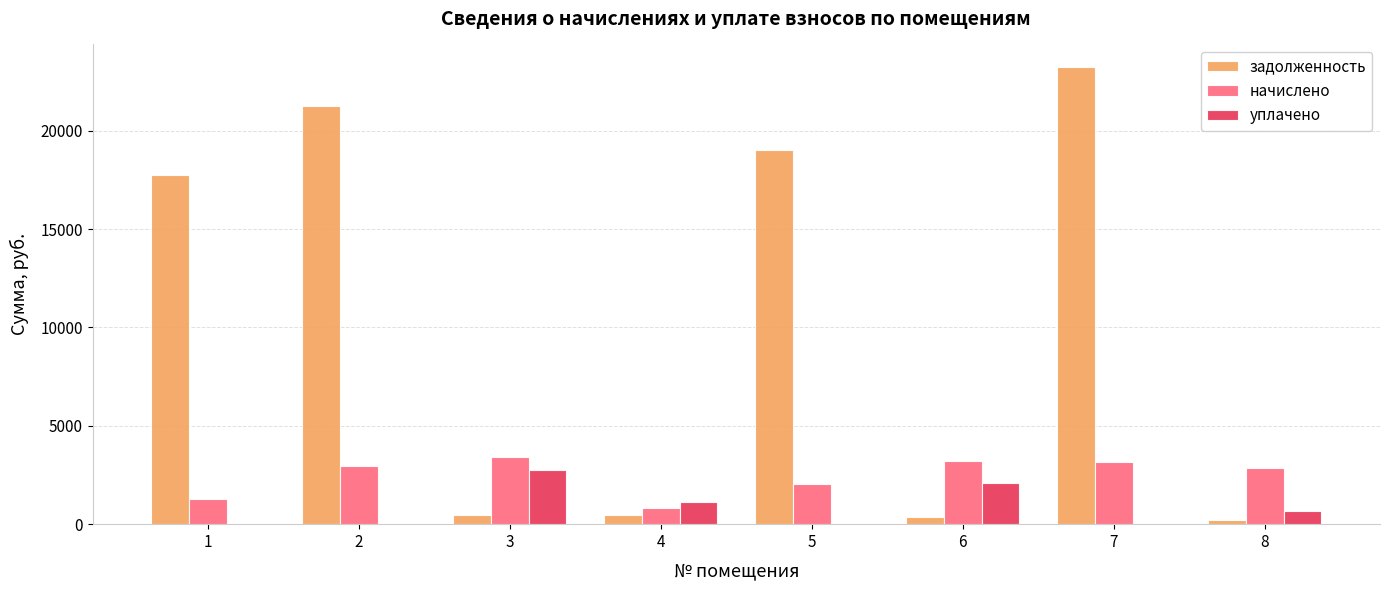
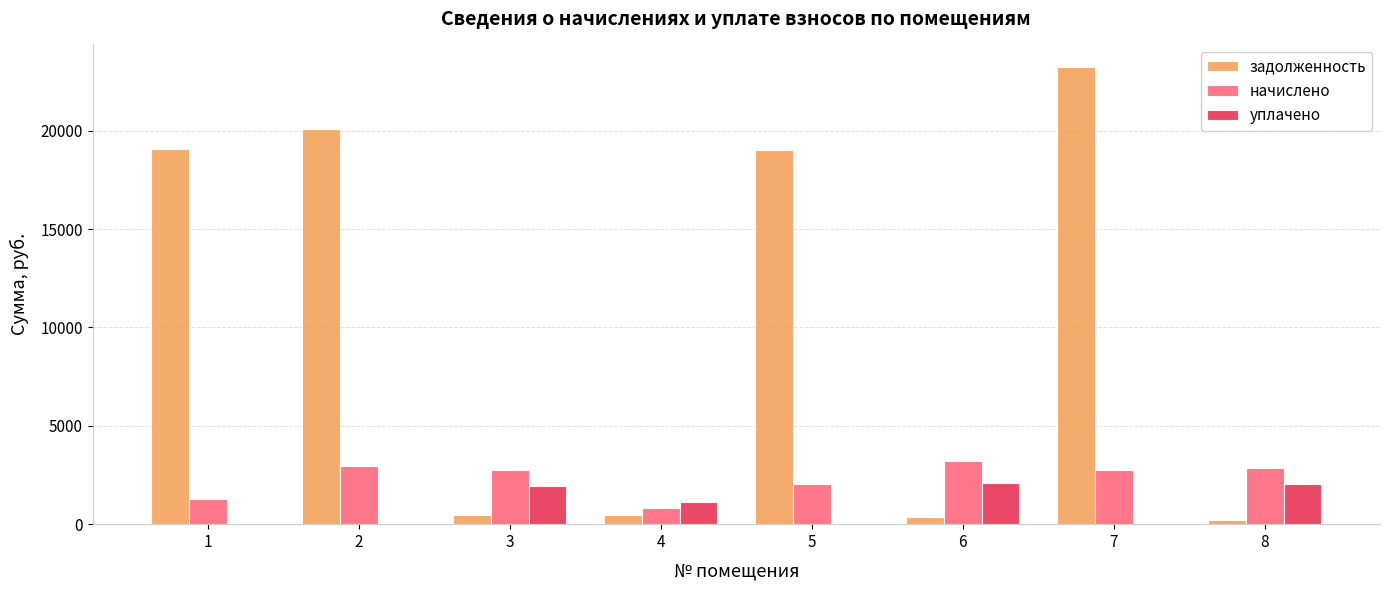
задолженность, 1: 17800 -> 19100
задолженность, 2: 21300 -> 20100
начислено, 3: 3400 -> 2700
уплачено, 3: 2700 -> 1900
начислено, 7: 3100 -> 2700
уплачено, 8: 600 -> 2100
